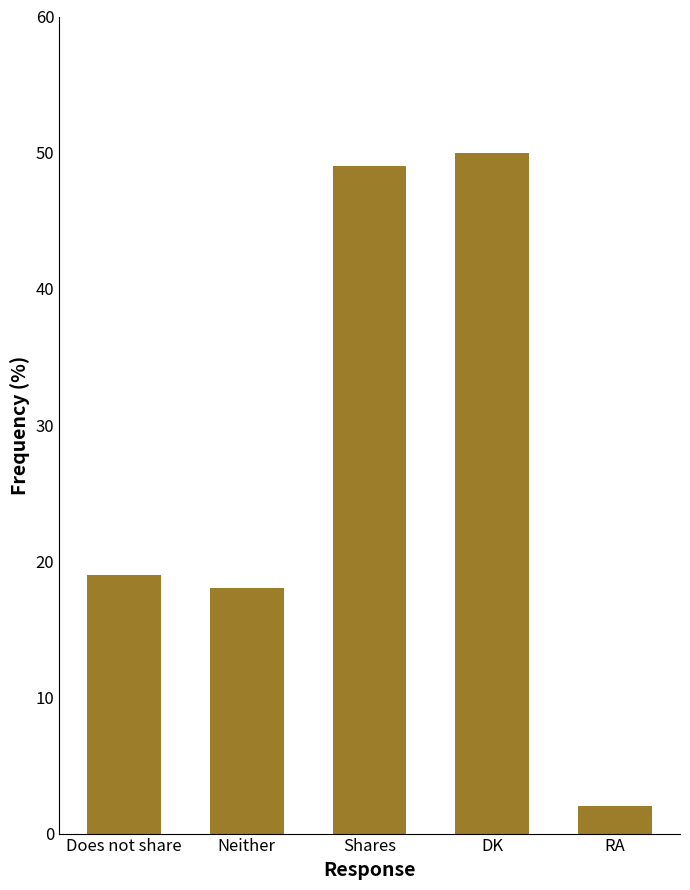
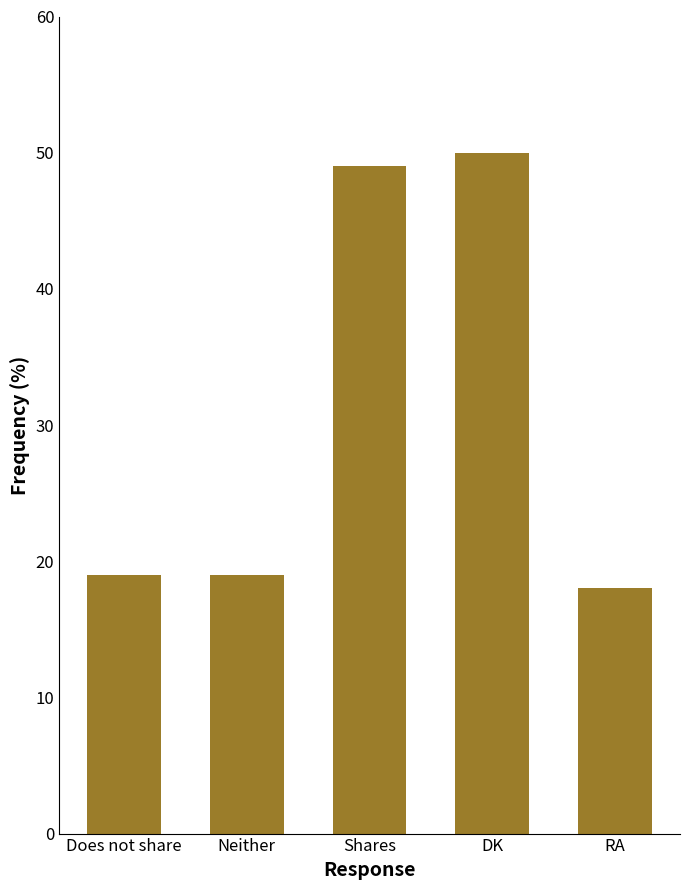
Neither: 18 -> 19
RA: 2 -> 18
